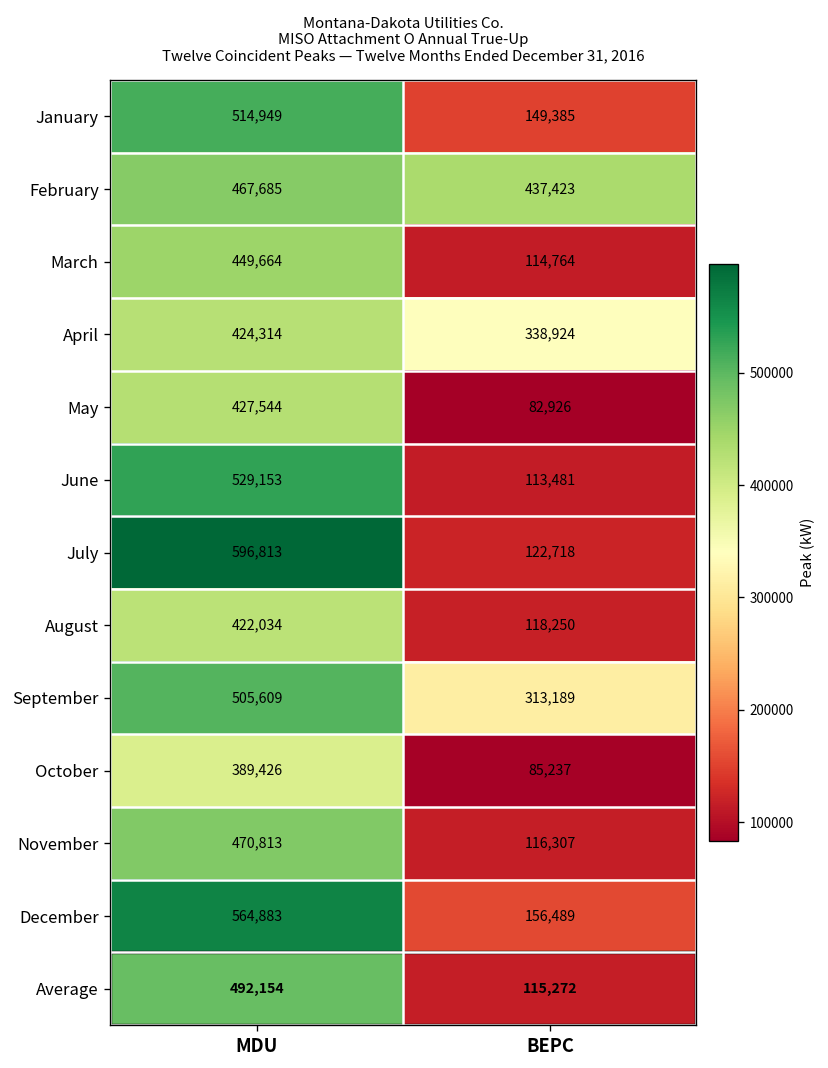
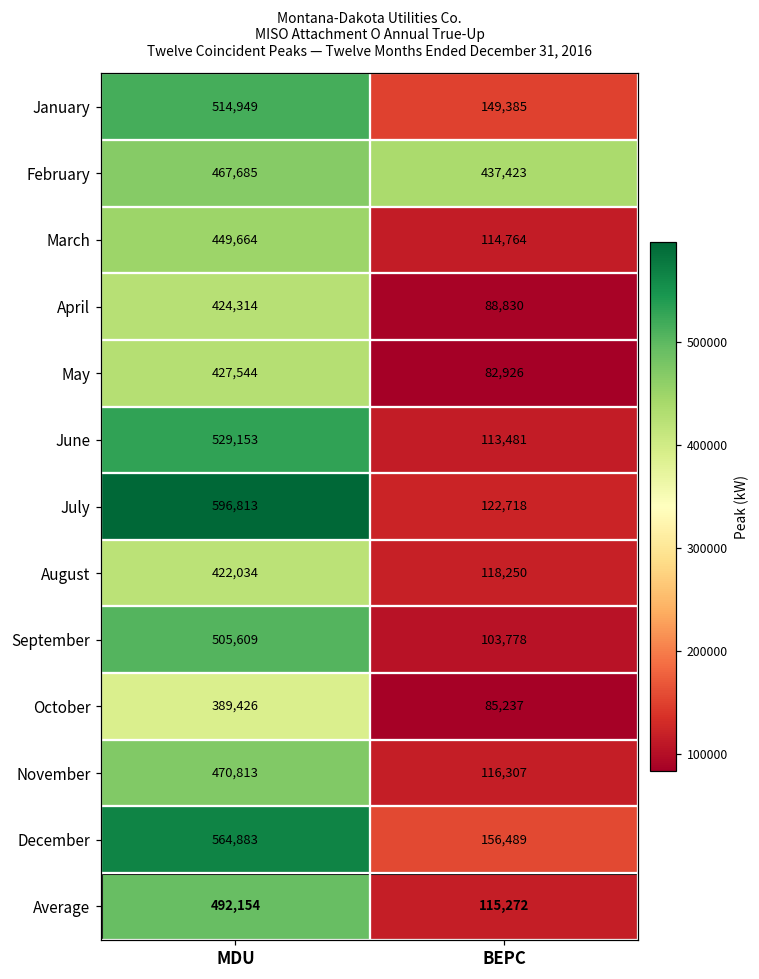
April, BEPC: 338,924 -> 88,830
September, BEPC: 313,189 -> 103,778
